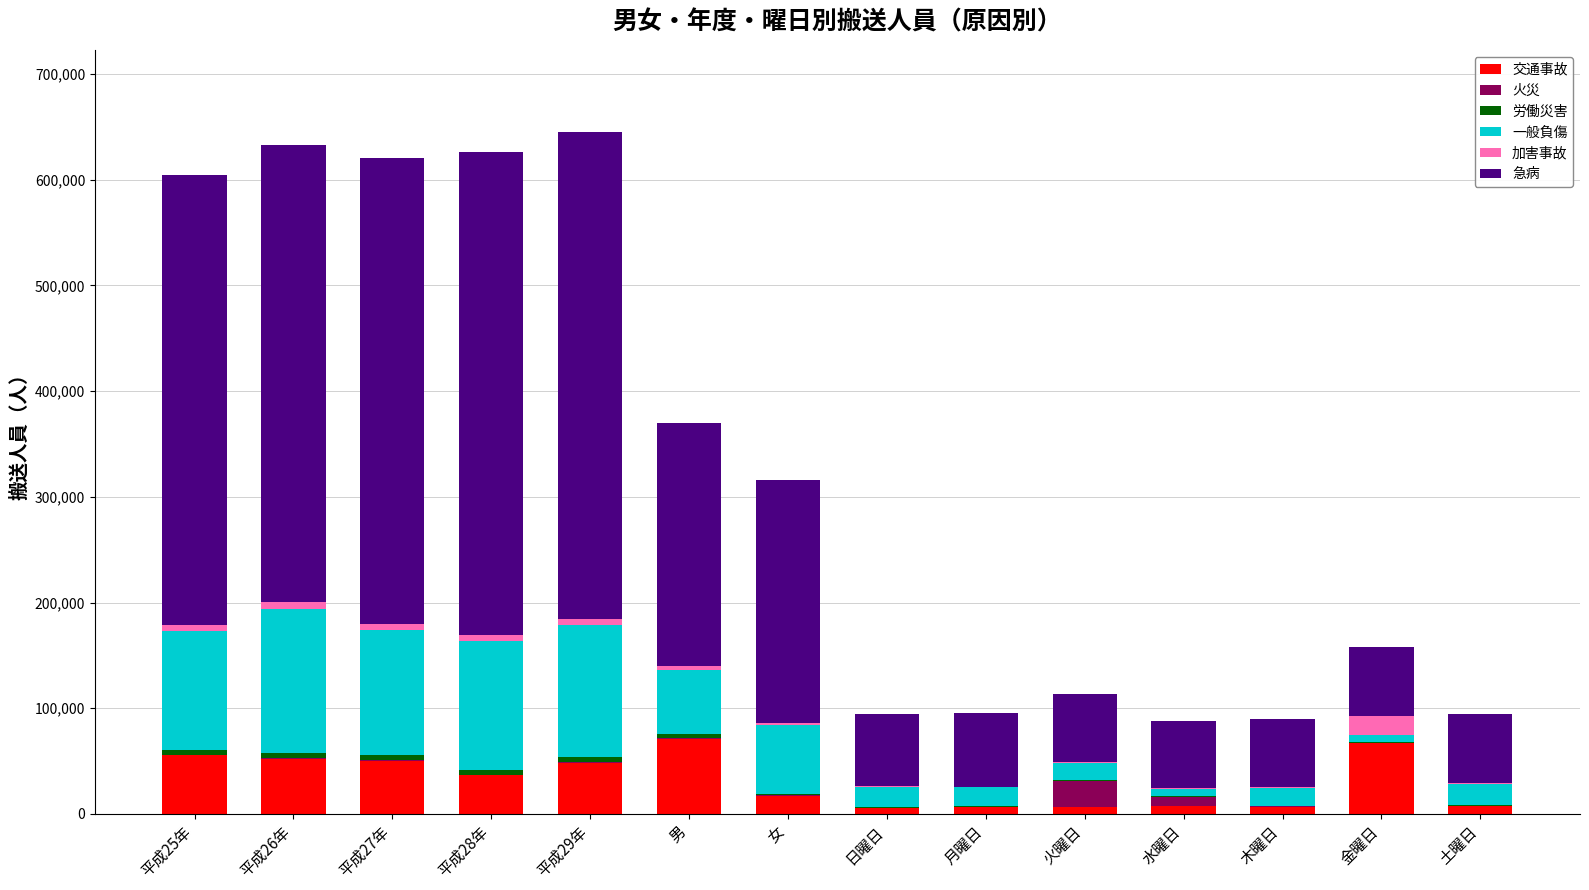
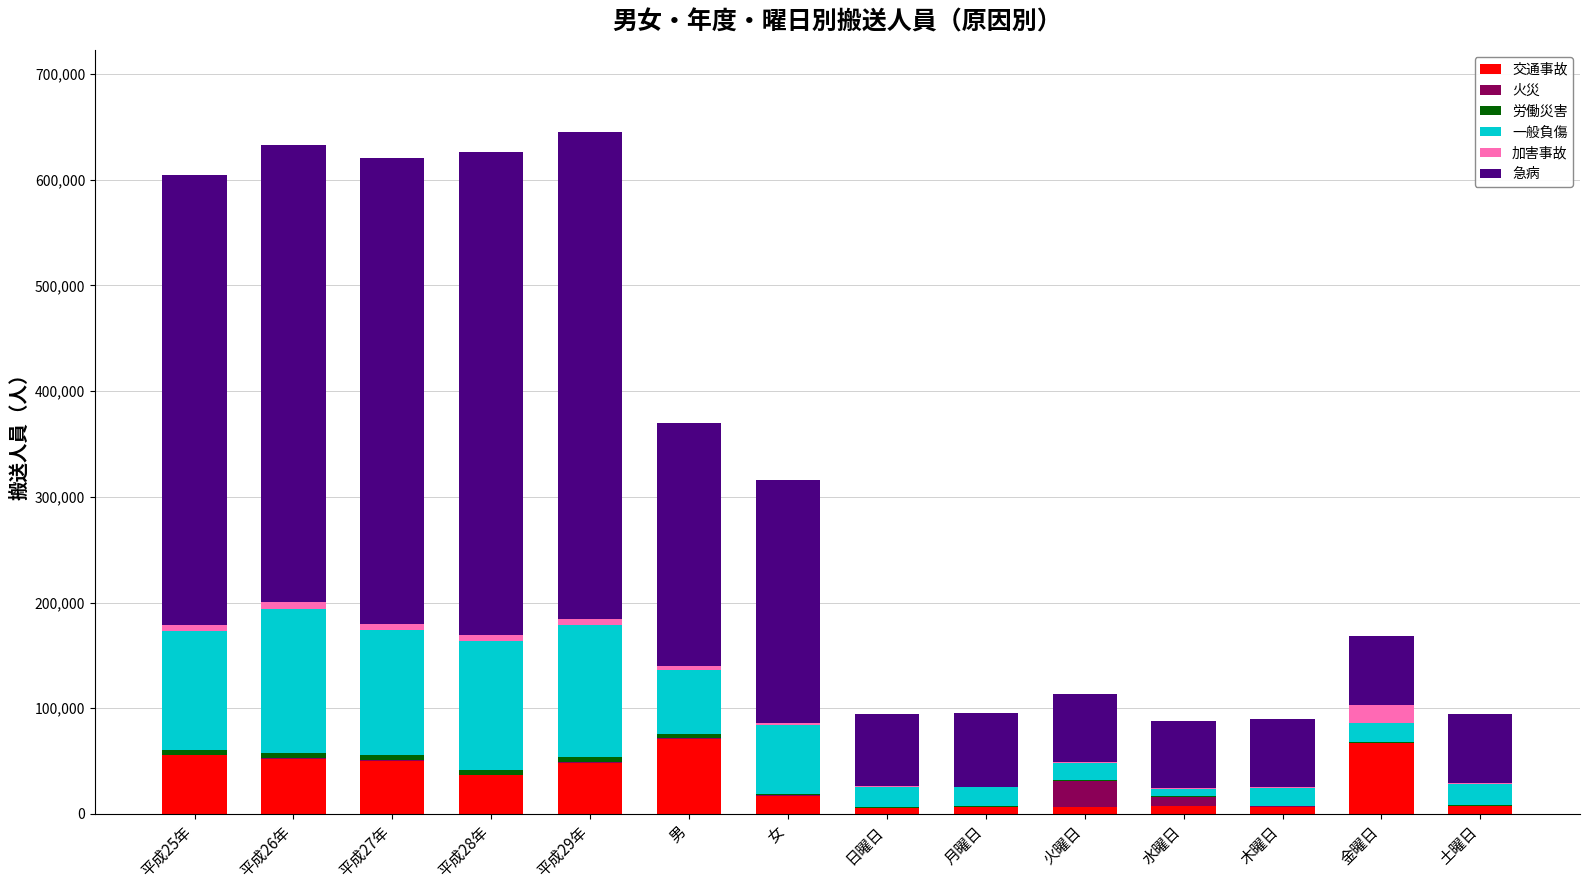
一般負傷, 金曜日: 7,000 -> 18,000
